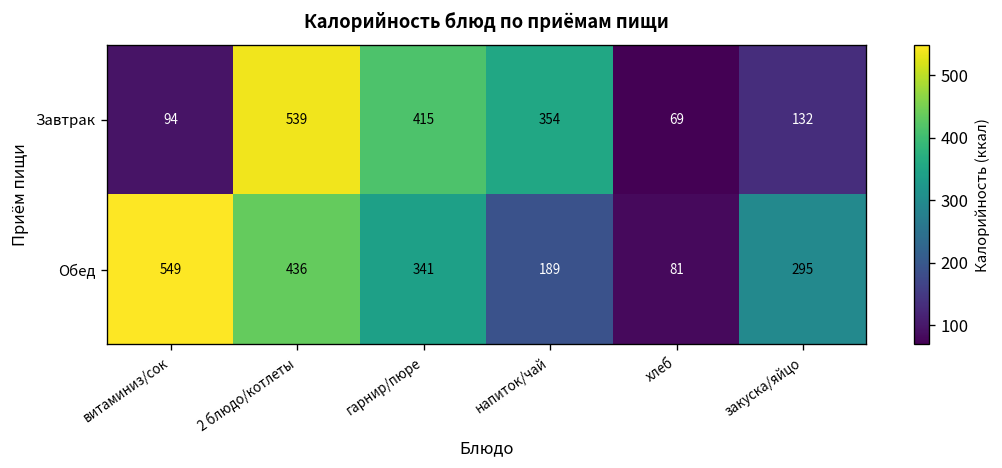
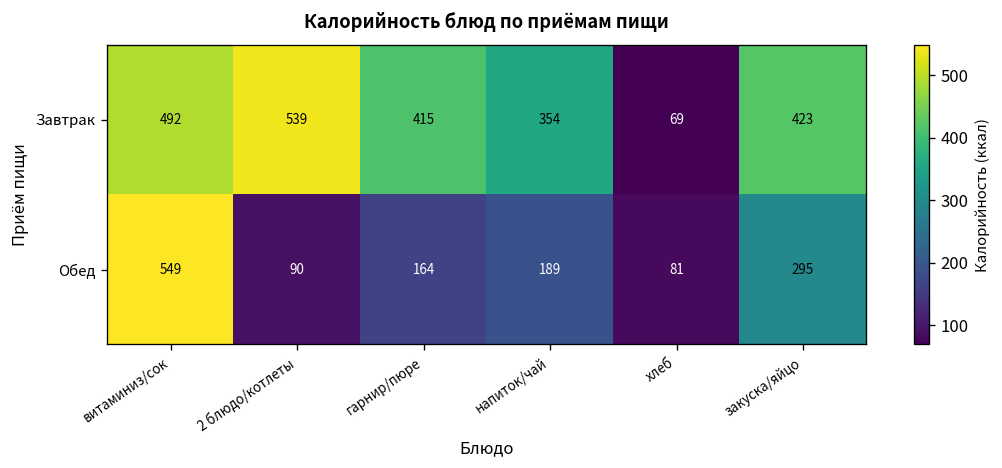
Завтрак, витаминиз/сок: 94 -> 492
Завтрак, закуска/яйцо: 132 -> 423
Обед, 2 блюдо/котлеты: 436 -> 90
Обед, гарнир/пюре: 341 -> 164
